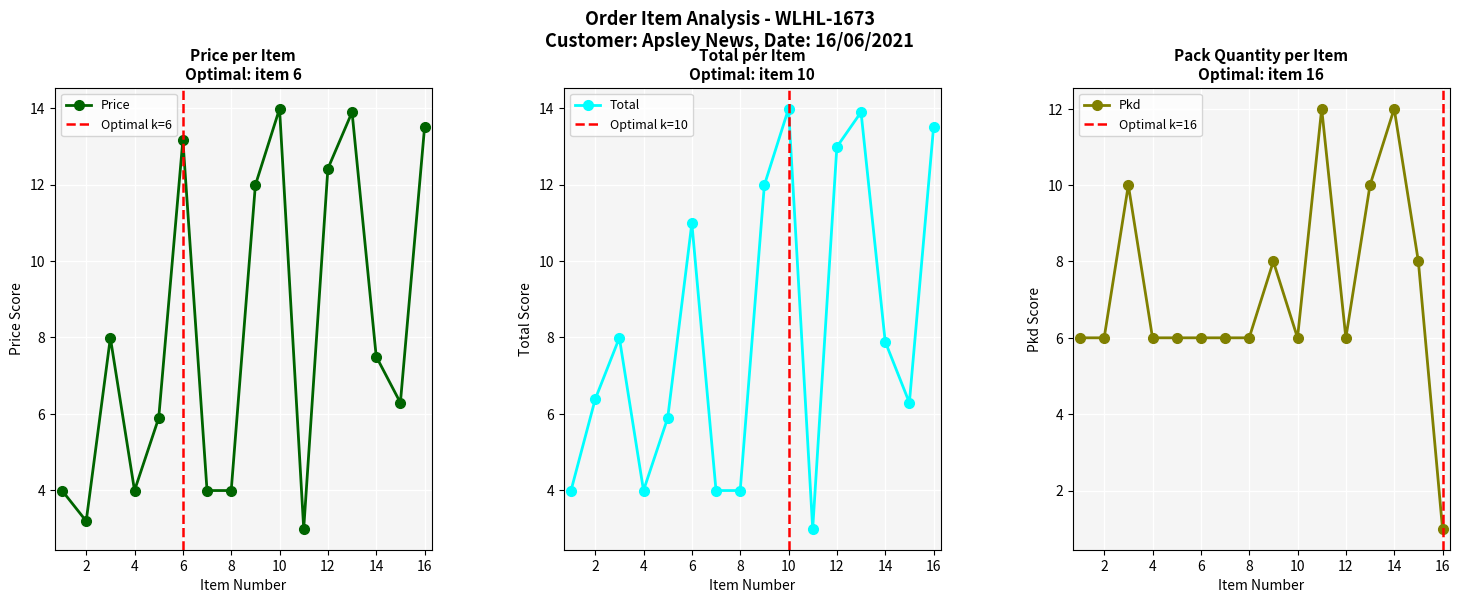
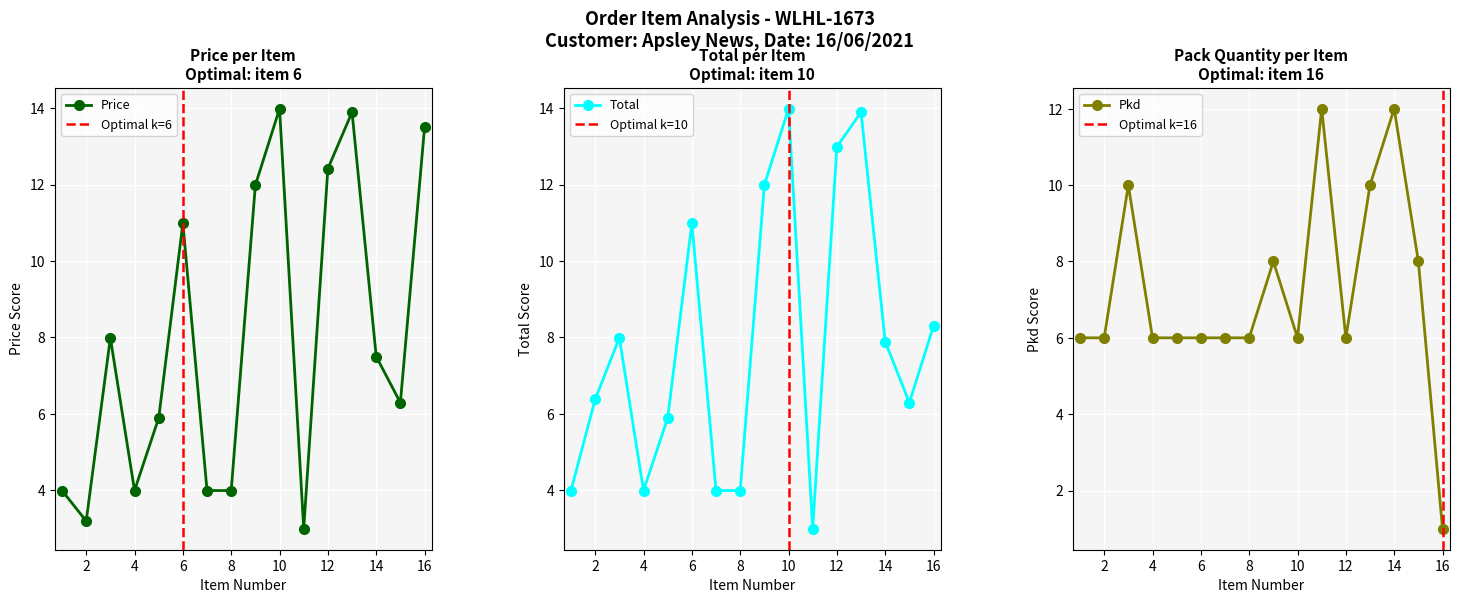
Price per Item Optimal: item 6, 6: 13.2 -> 11.0
Total per Item Optimal: item 10, 16: 13.5 -> 8.3
